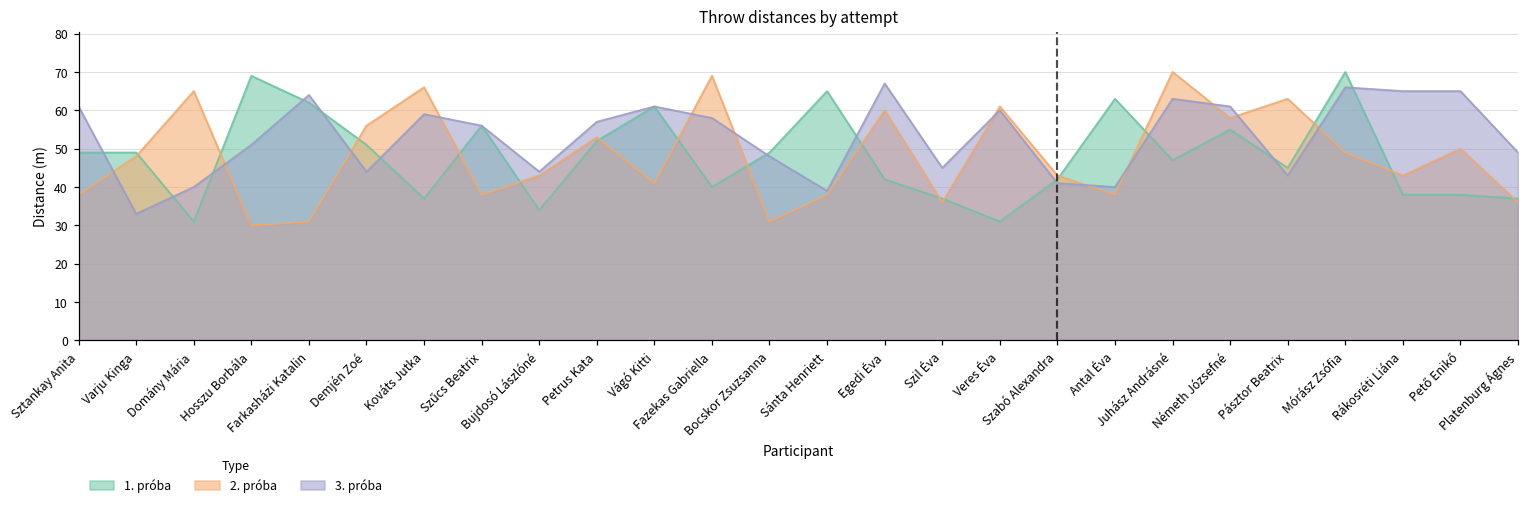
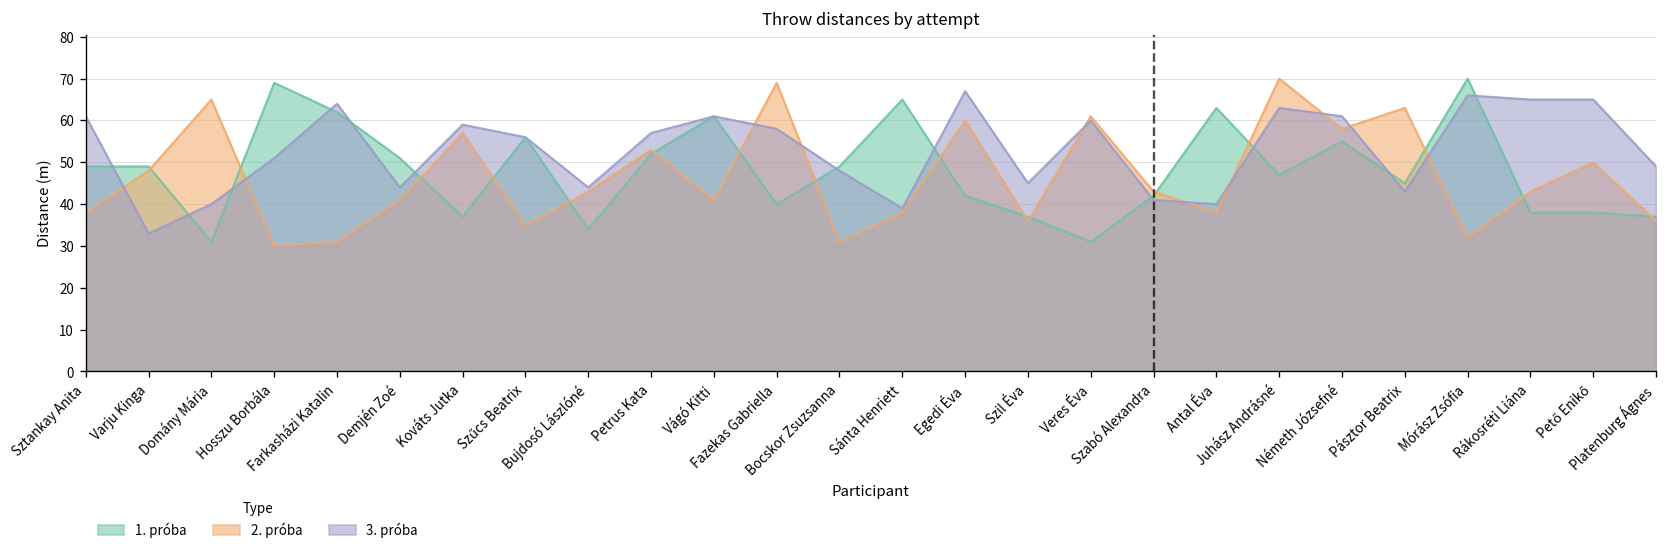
2. próba, Demjén Zoé: 56 -> 41
2. próba, Kováts Jutka: 66 -> 57
2. próba, Szűcs Beatrix: 38 -> 35
2. próba, Mórász Zsófia: 49 -> 32
